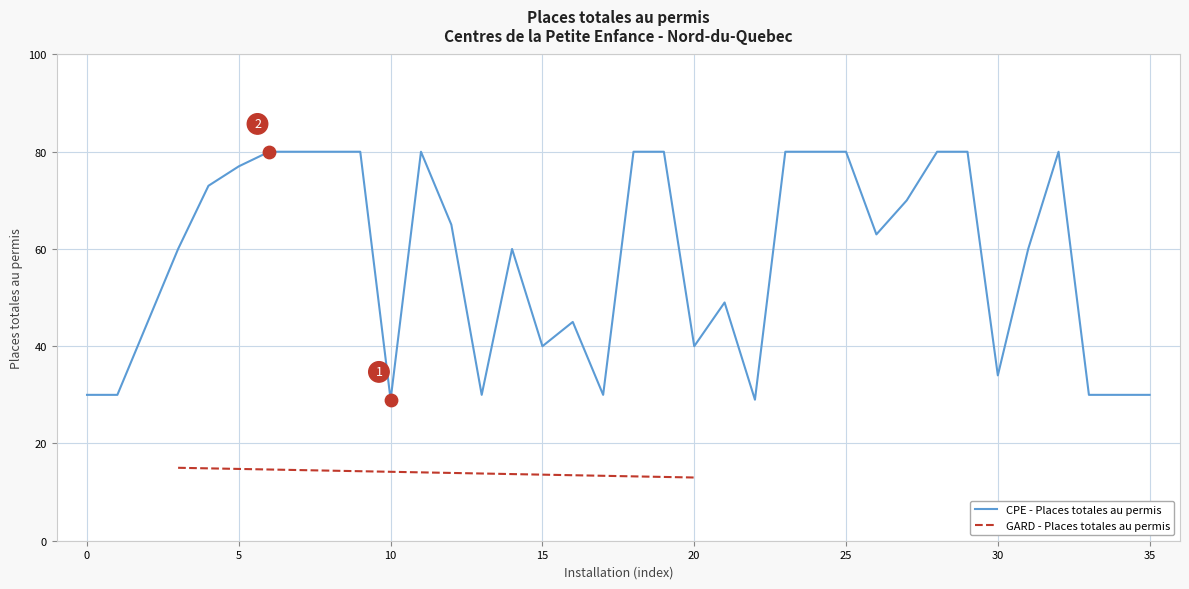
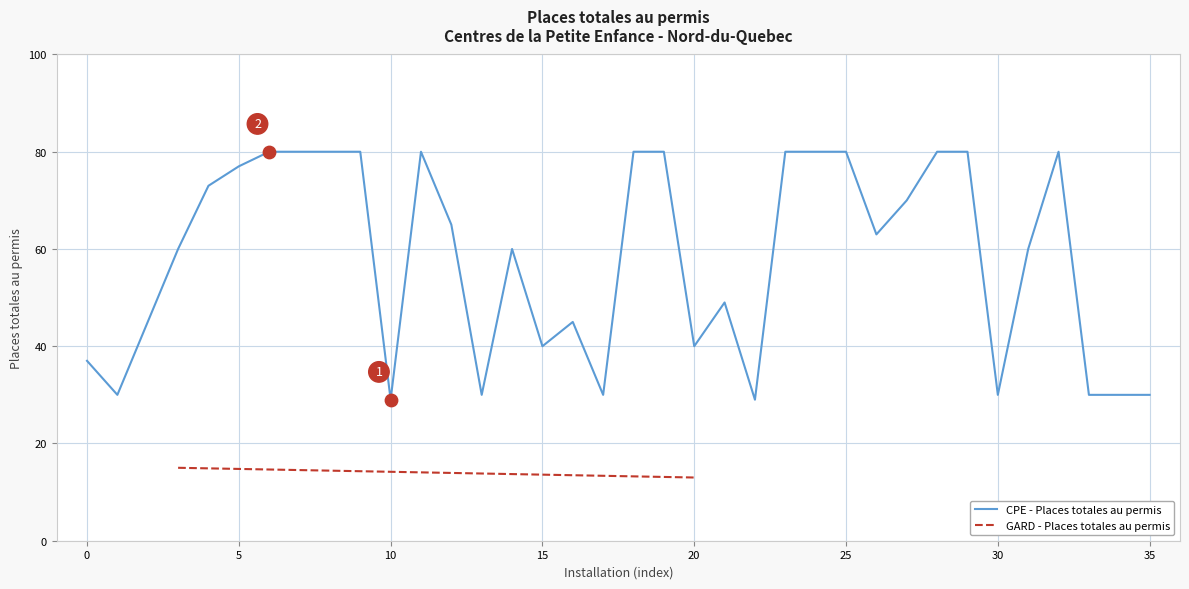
CPE - Places totales au permis, 0: 30 -> 37
CPE - Places totales au permis, 30: 34 -> 30
